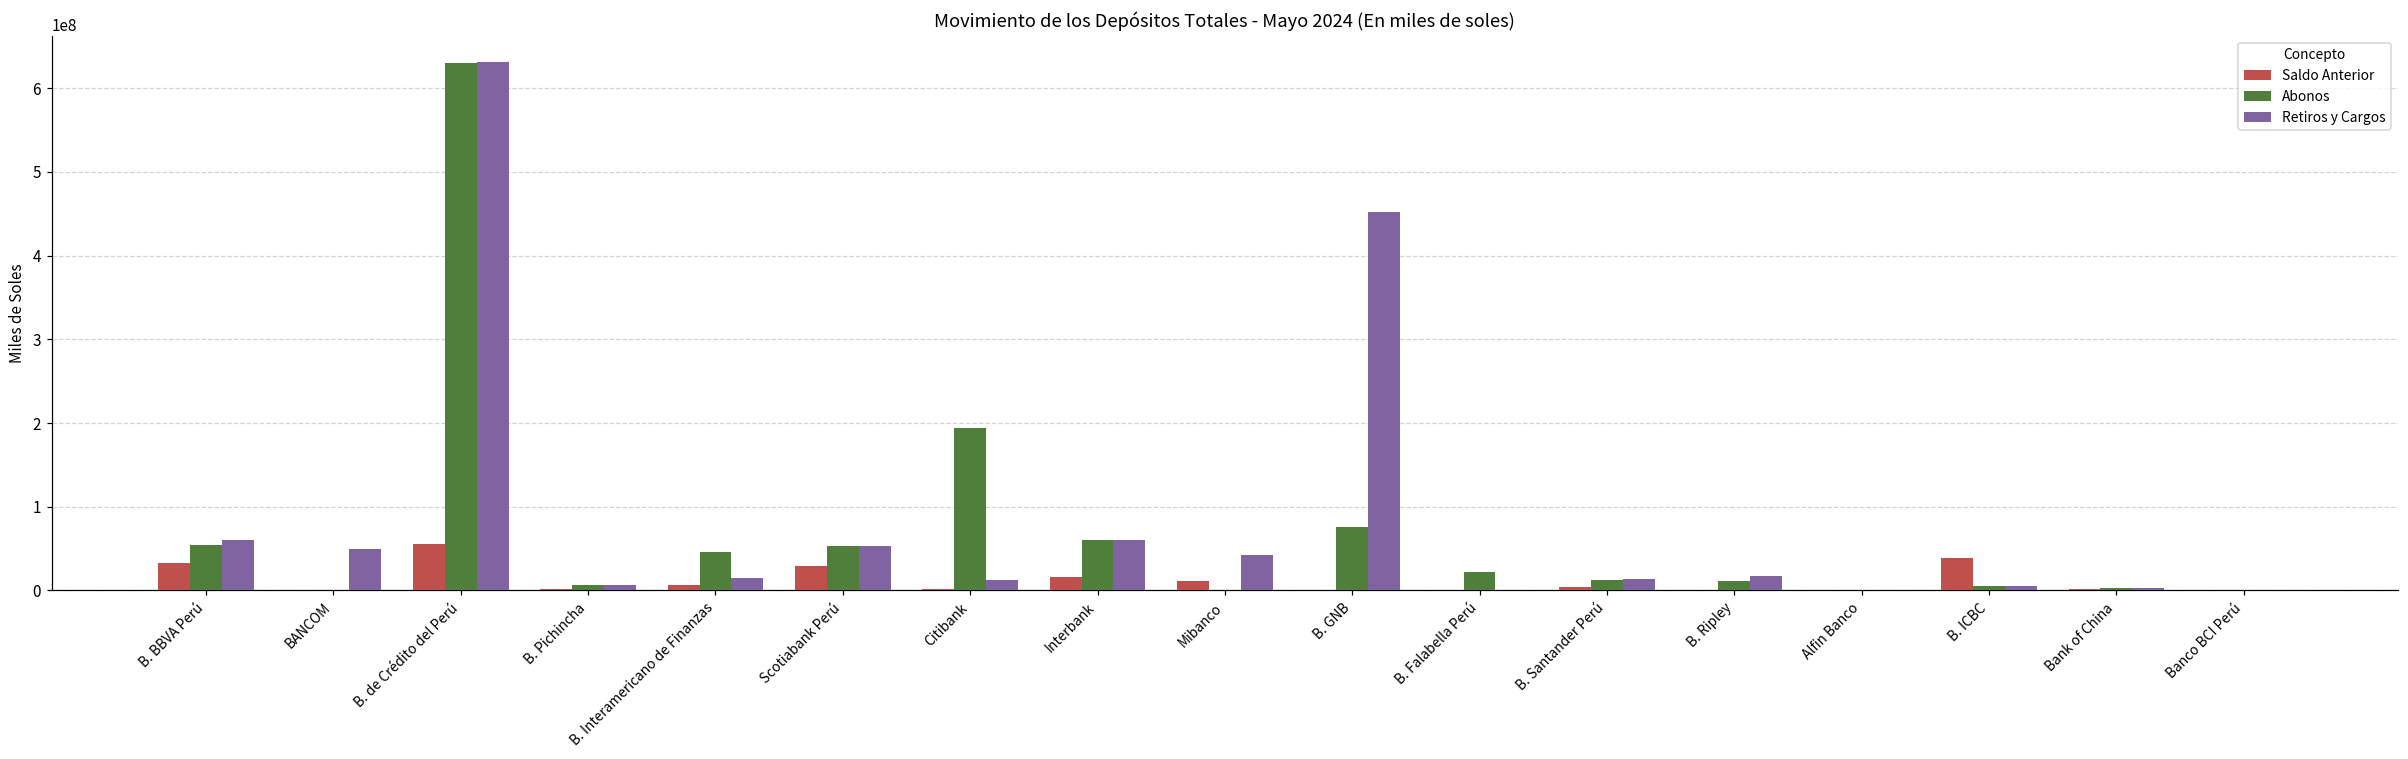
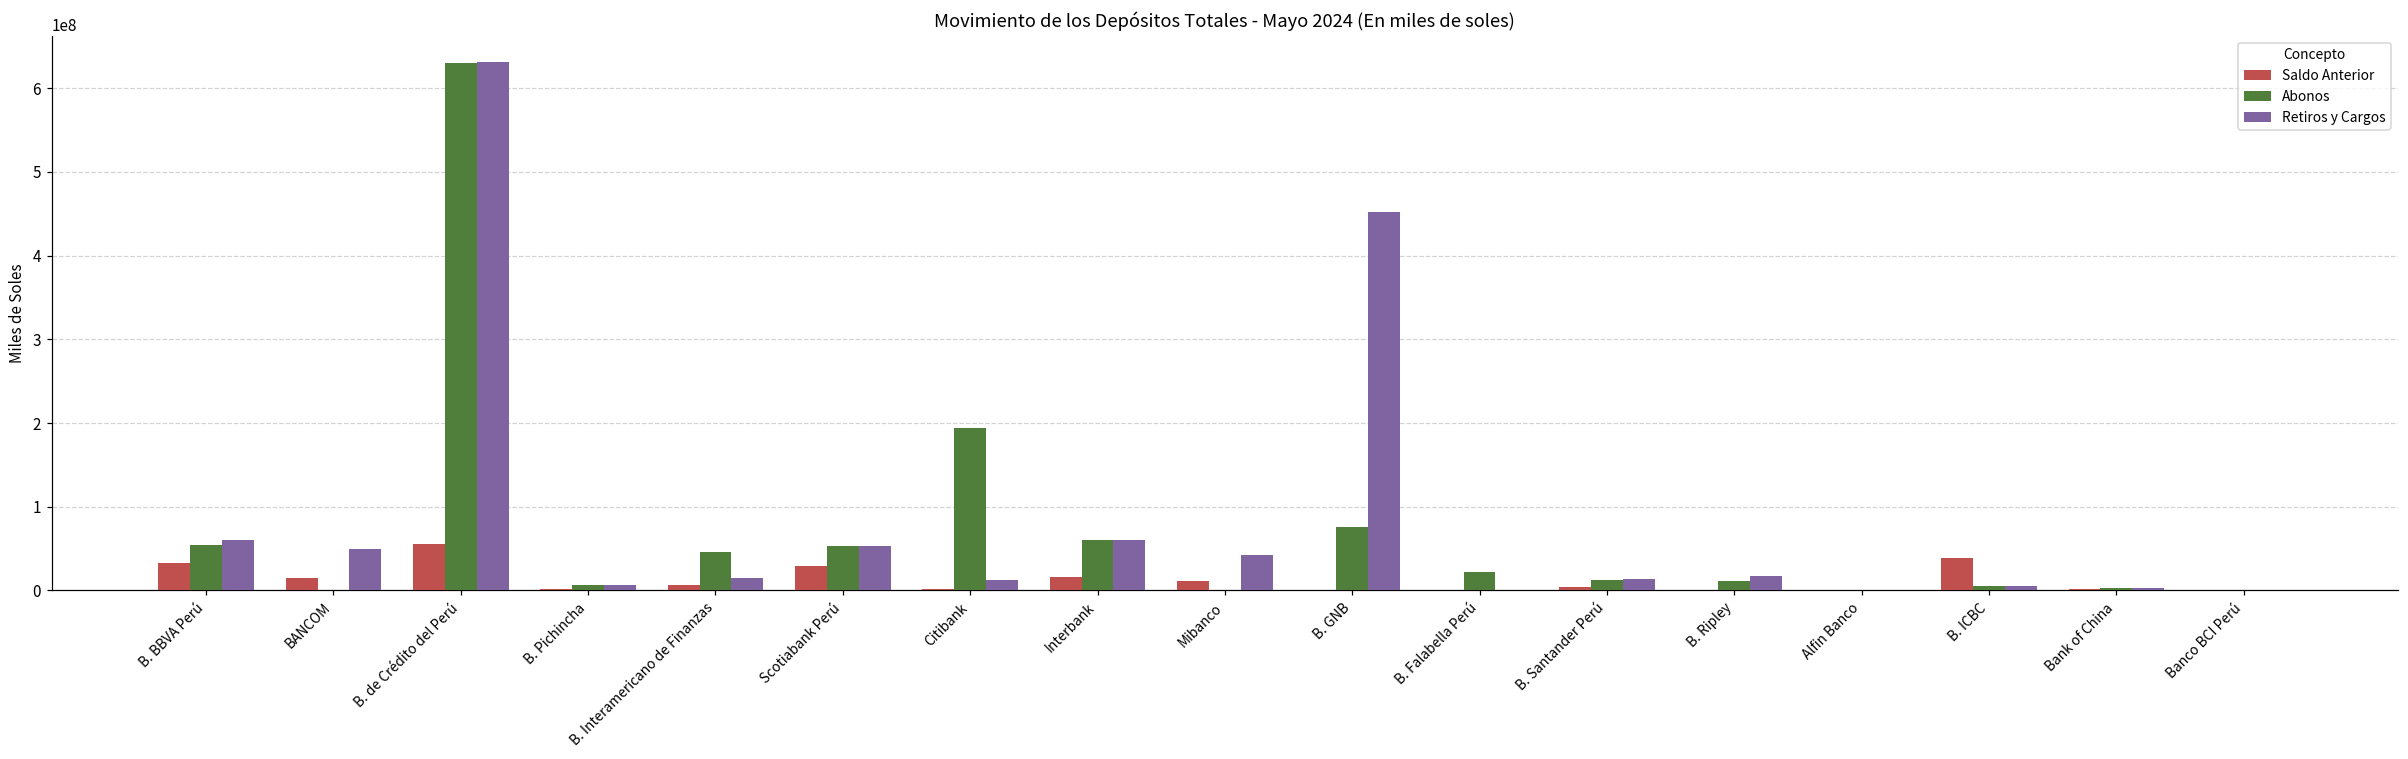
Saldo Anterior, BANCOM: 0 -> 20000000
